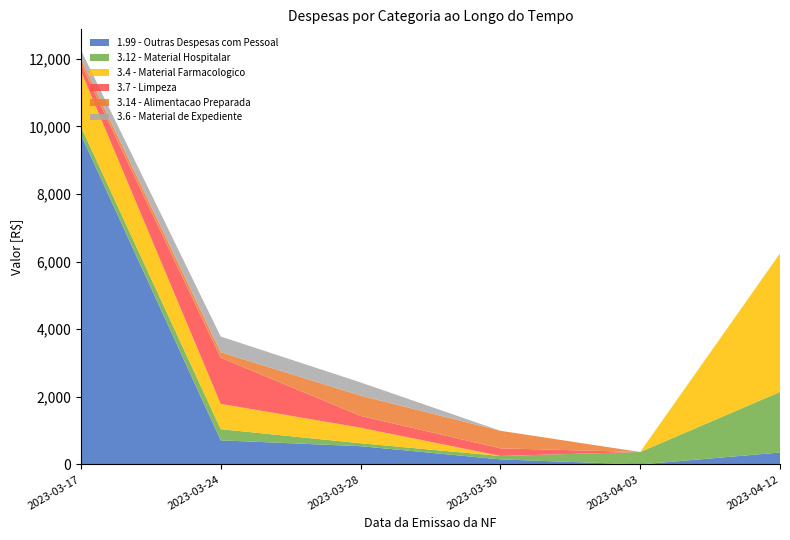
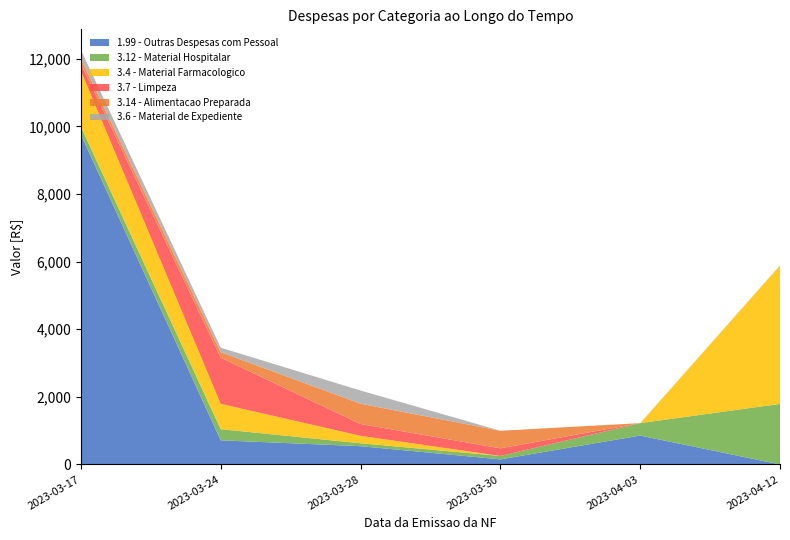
3.6 - Material de Expediente, 2023-03-24: 500 -> 100
3.4 - Material Farmacologico, 2023-03-28: 500 -> 200
1.99 - Outras Despesas com Pessoal, 2023-04-03: 0 -> 900
1.99 - Outras Despesas com Pessoal, 2023-04-12: 400 -> 0
